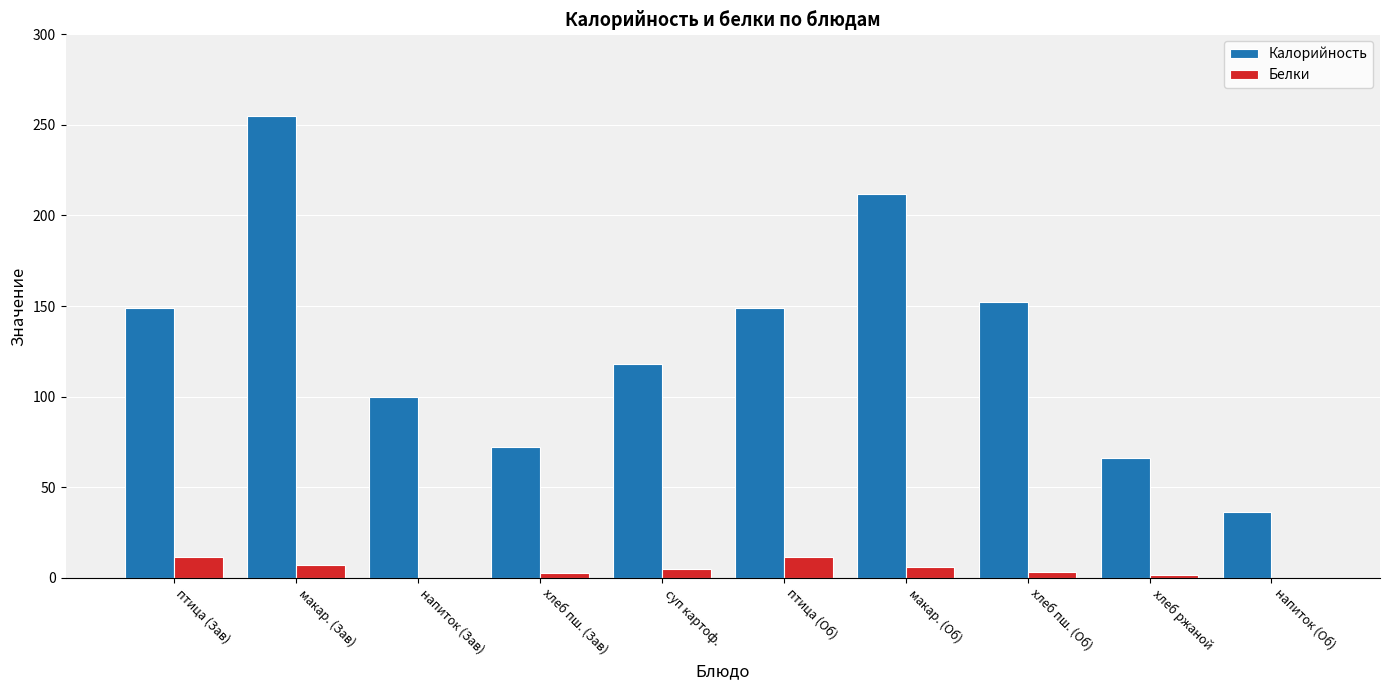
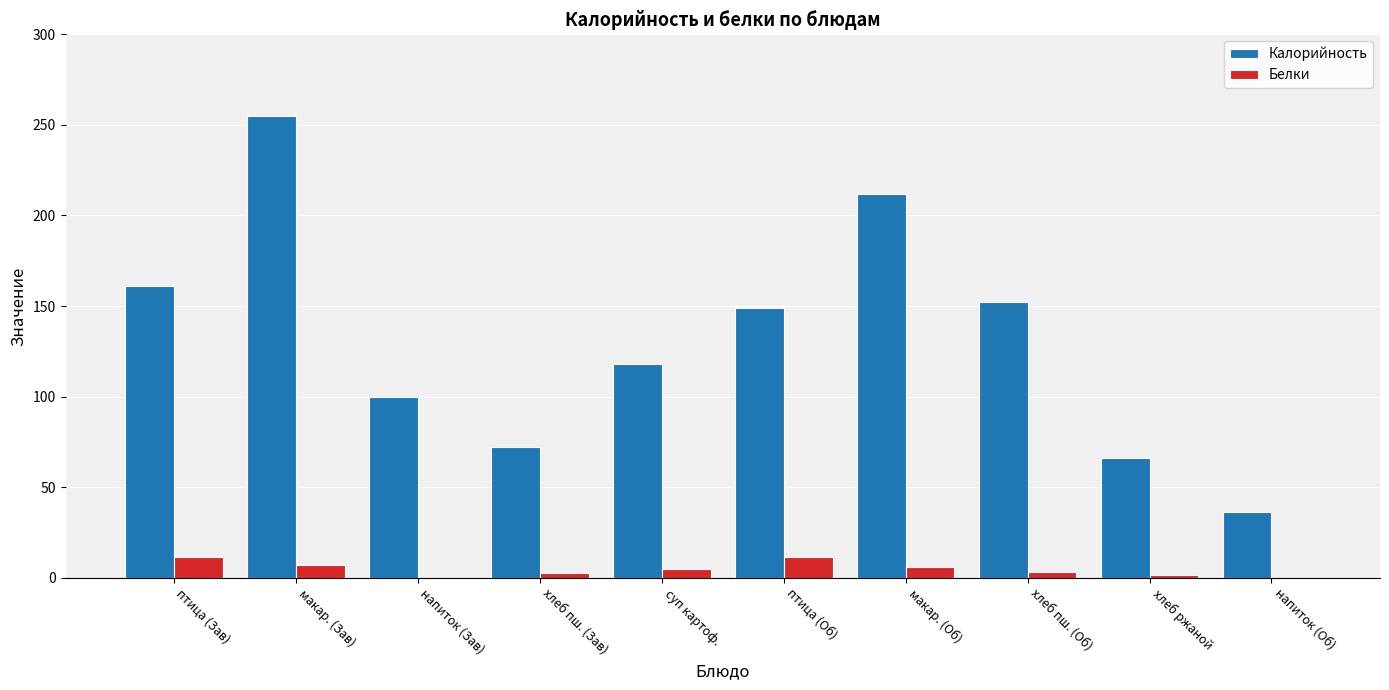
Калорийность, птица (Зав): 149 -> 161
